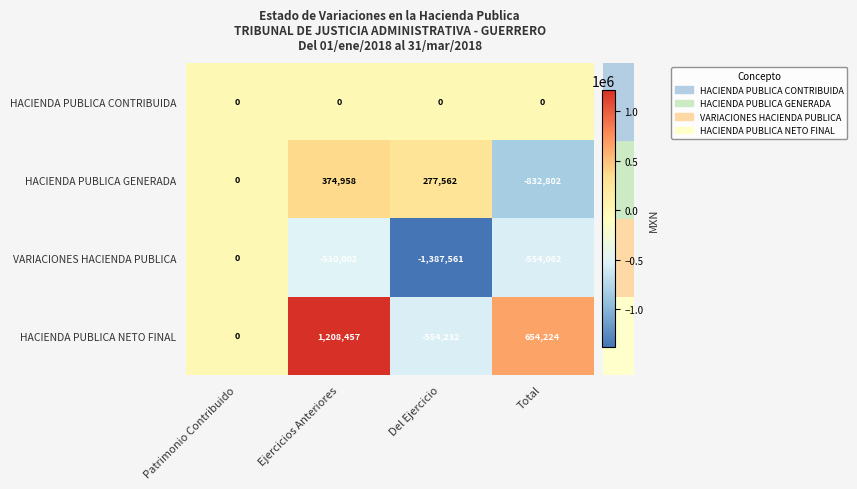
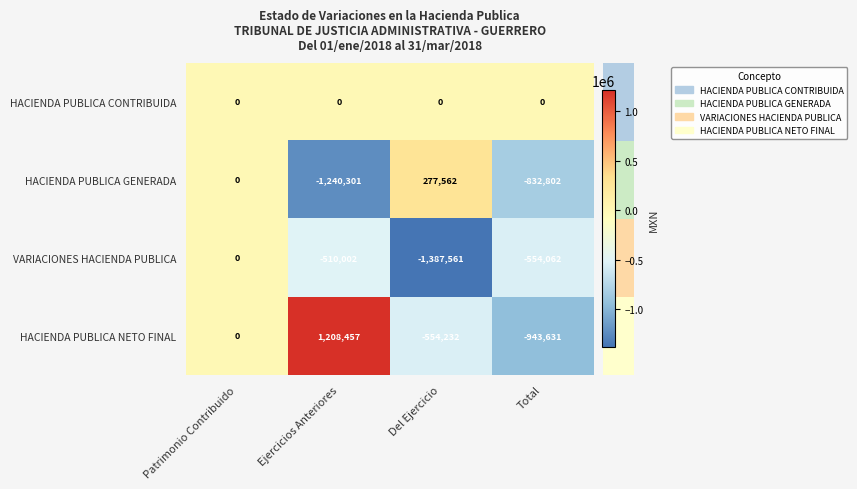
HACIENDA PUBLICA GENERADA, Ejercicios Anteriores: 374,958 -> -1,240,301
HACIENDA PUBLICA NETO FINAL, Total: 654,224 -> -943,631
